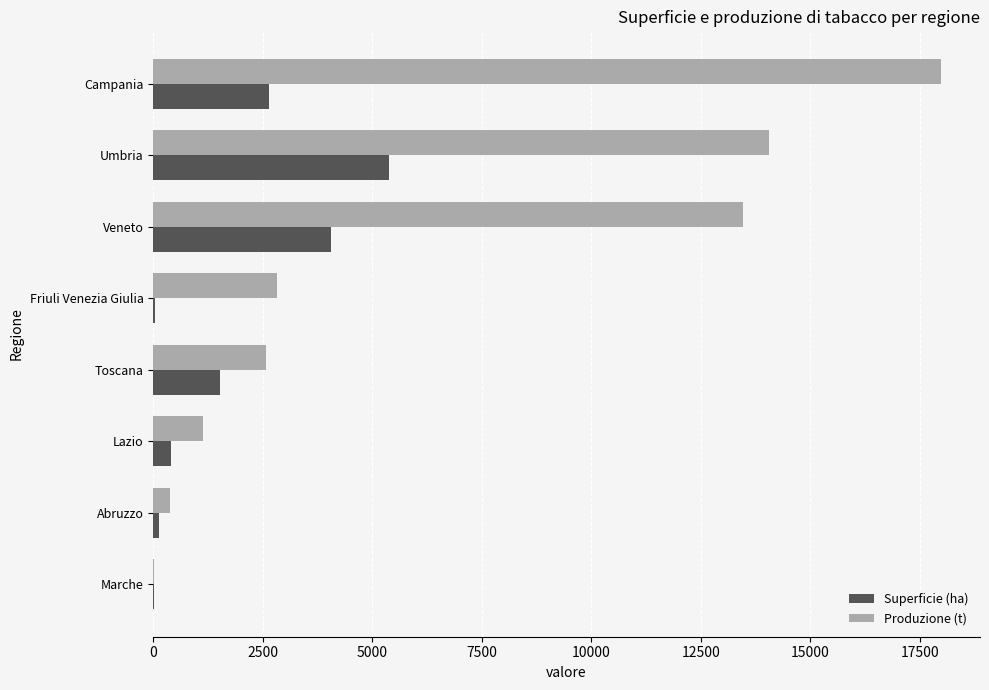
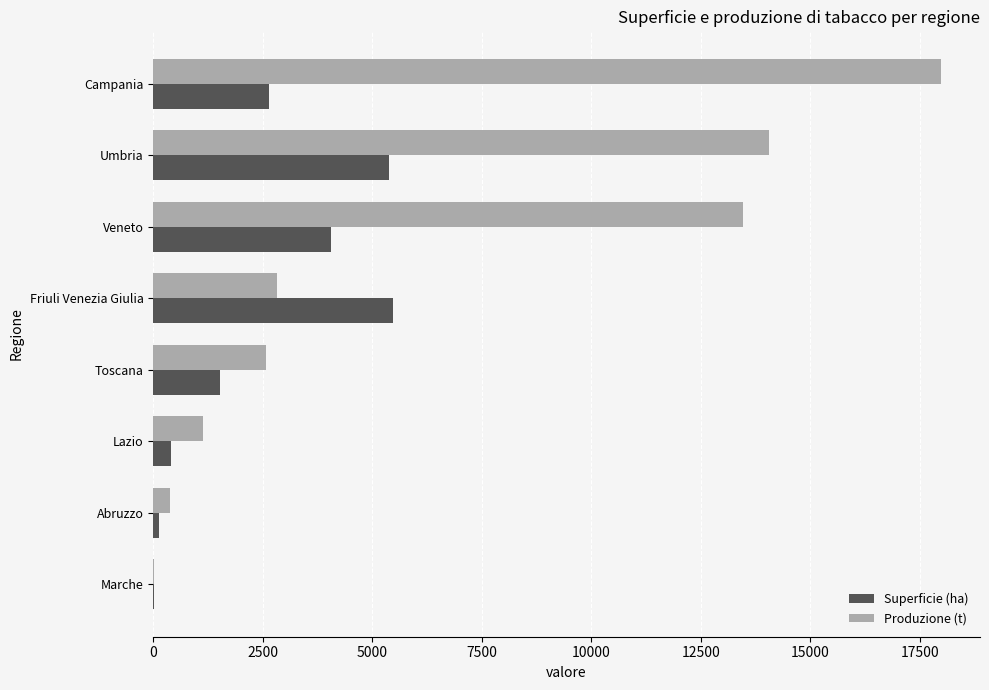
Superficie (ha), Friuli Venezia Giulia: 0 -> 5500
